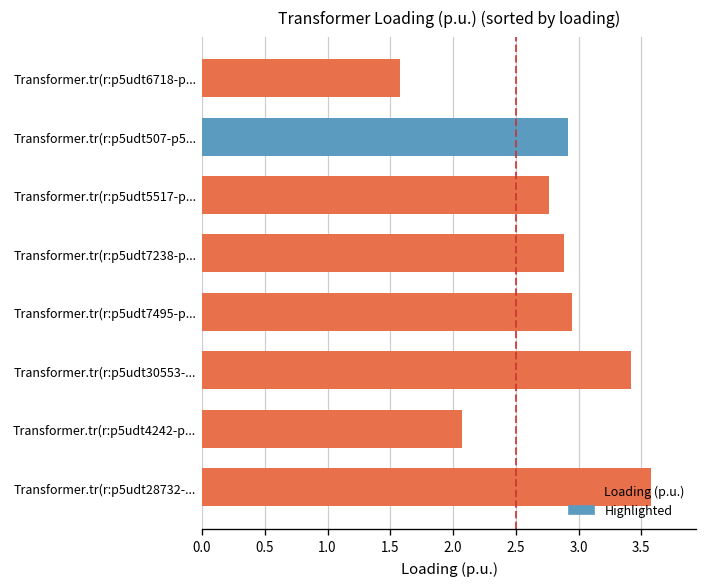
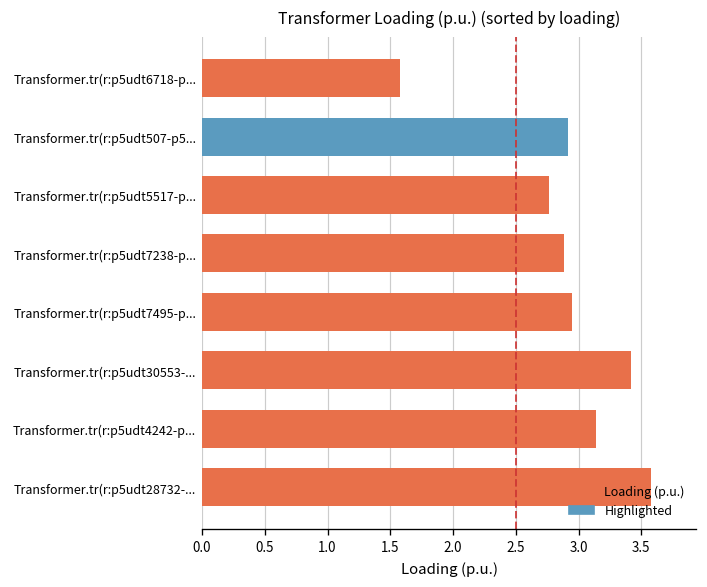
Transformer.tr(r:p5udt4242-p...: 2.07 -> 3.14
